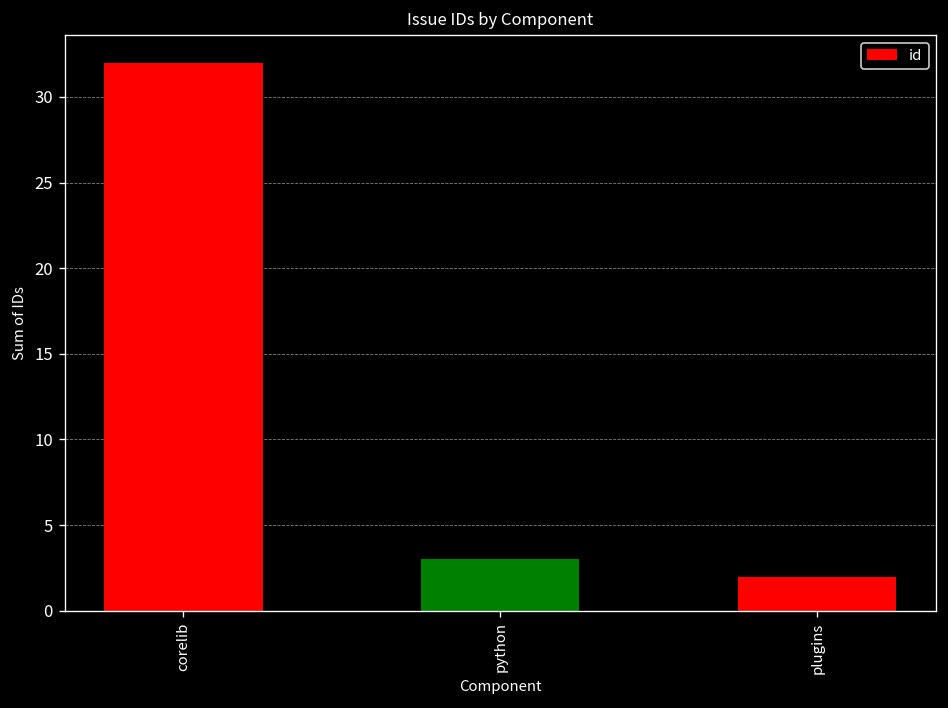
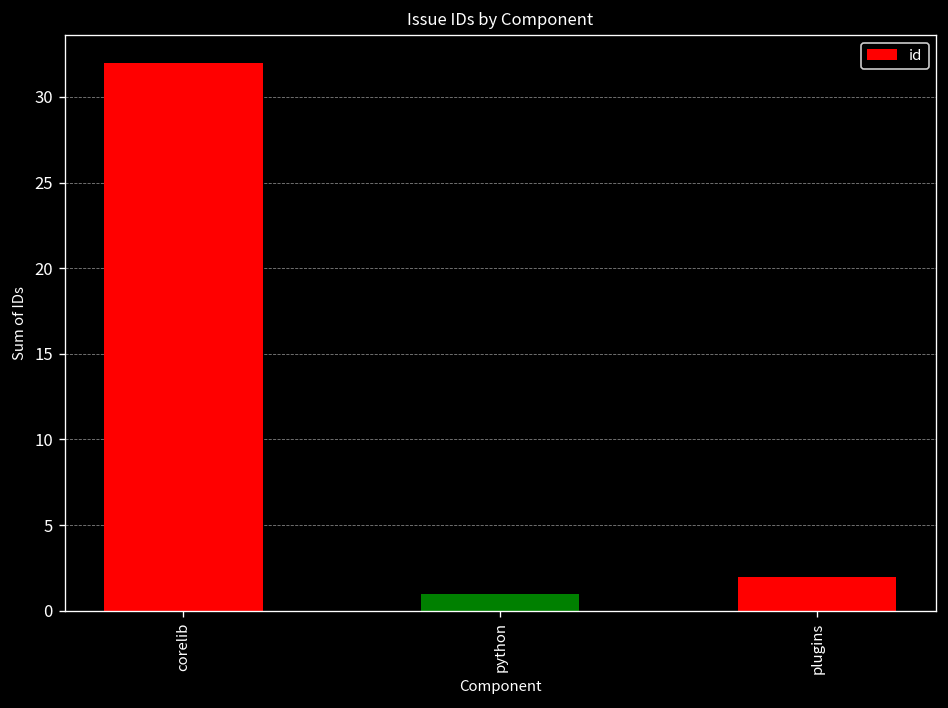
python: 3 -> 1
